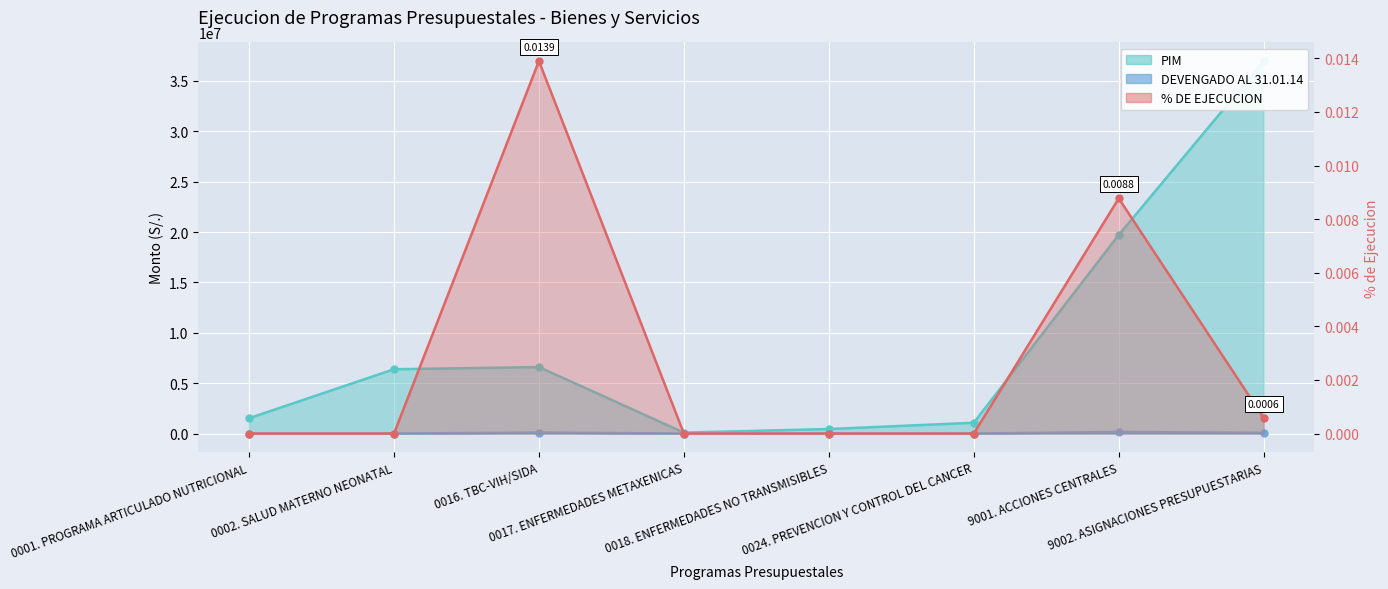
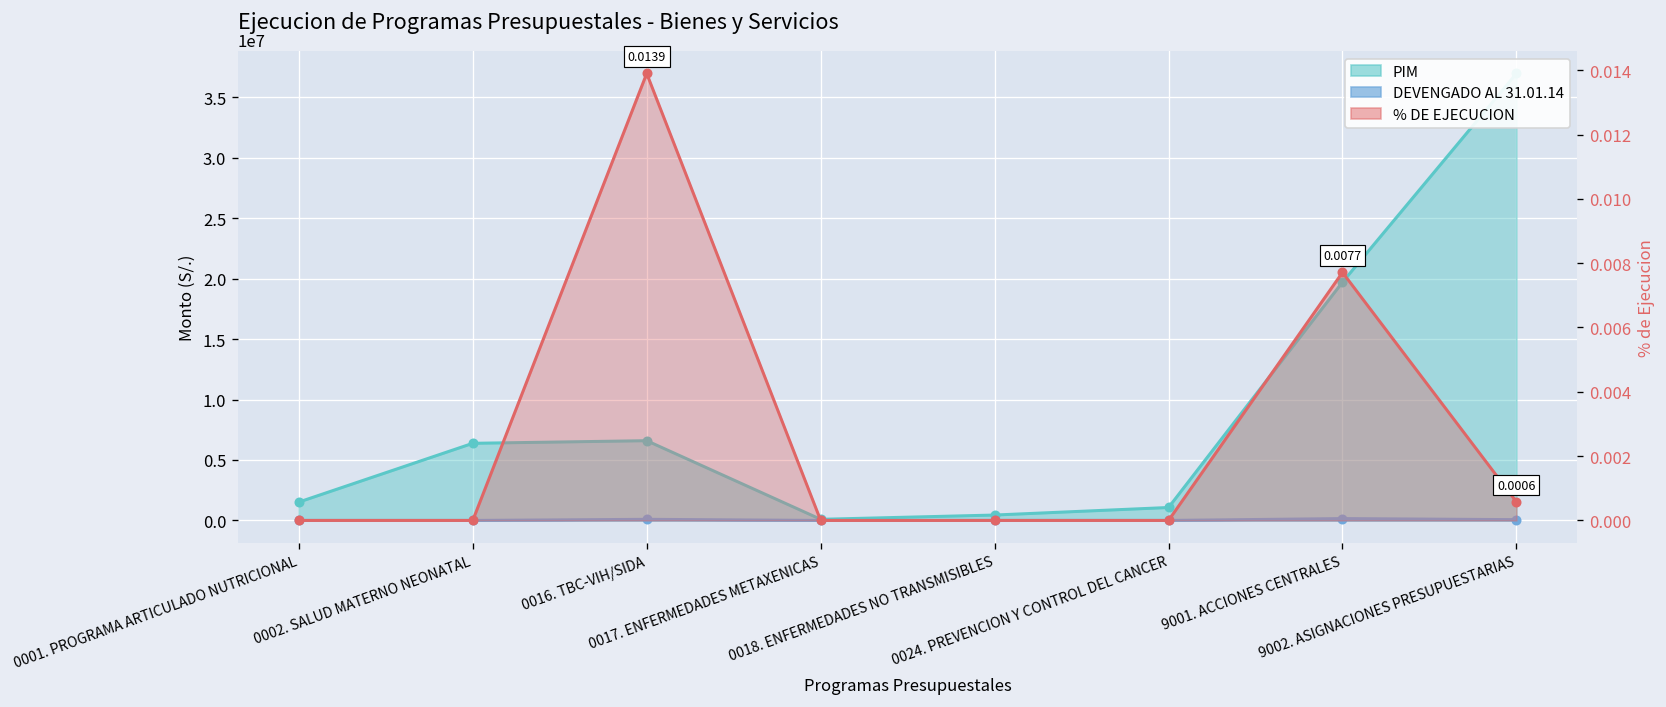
% DE EJECUCION, 9001. ACCIONES CENTRALES: 0.0088 -> 0.0077
